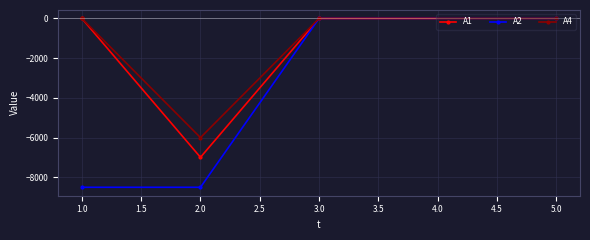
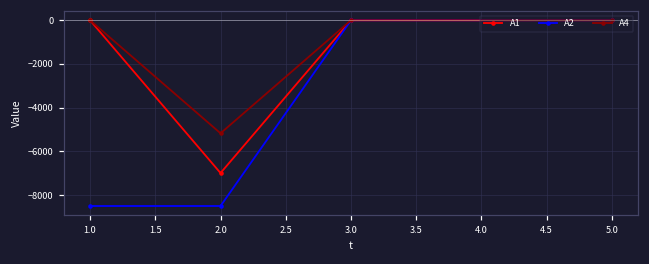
A4, 2.0: -6000 -> -5200
